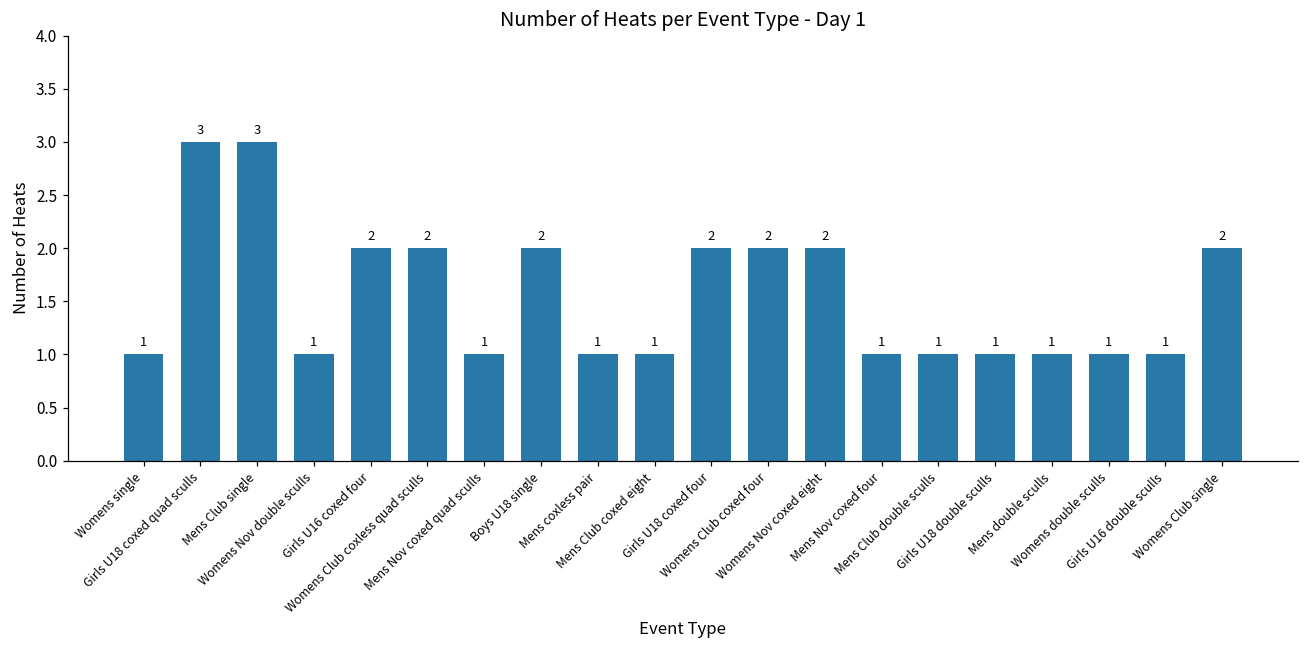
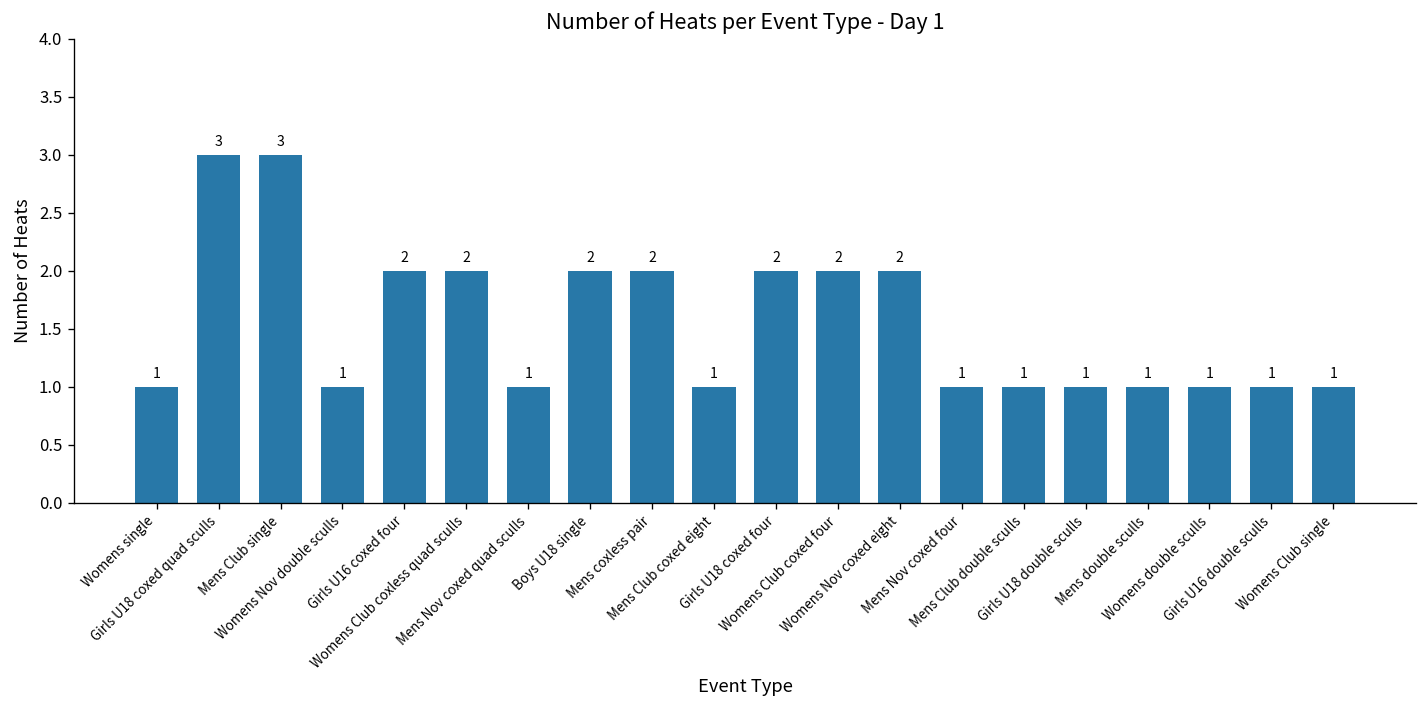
Mens coxless pair: 1 -> 2
Womens Club single: 2 -> 1
